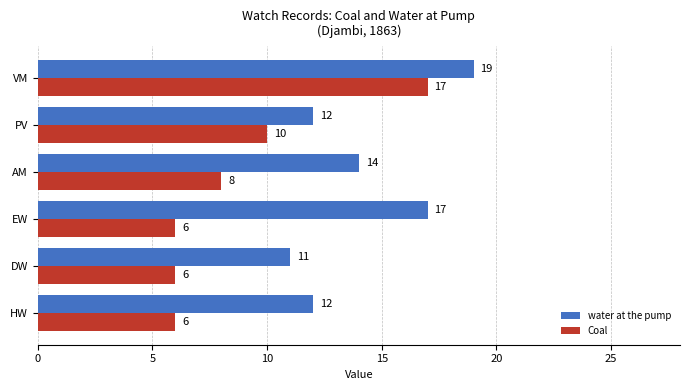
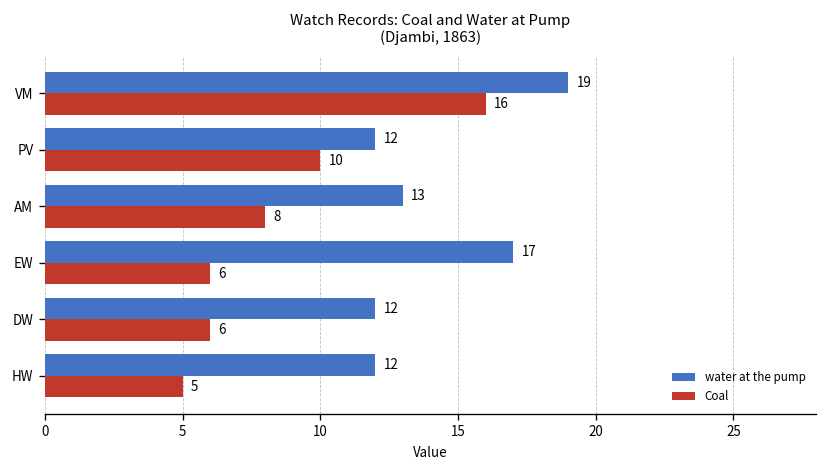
Coal, VM: 17 -> 16
water at the pump, AM: 14 -> 13
water at the pump, DW: 11 -> 12
Coal, HW: 6 -> 5
